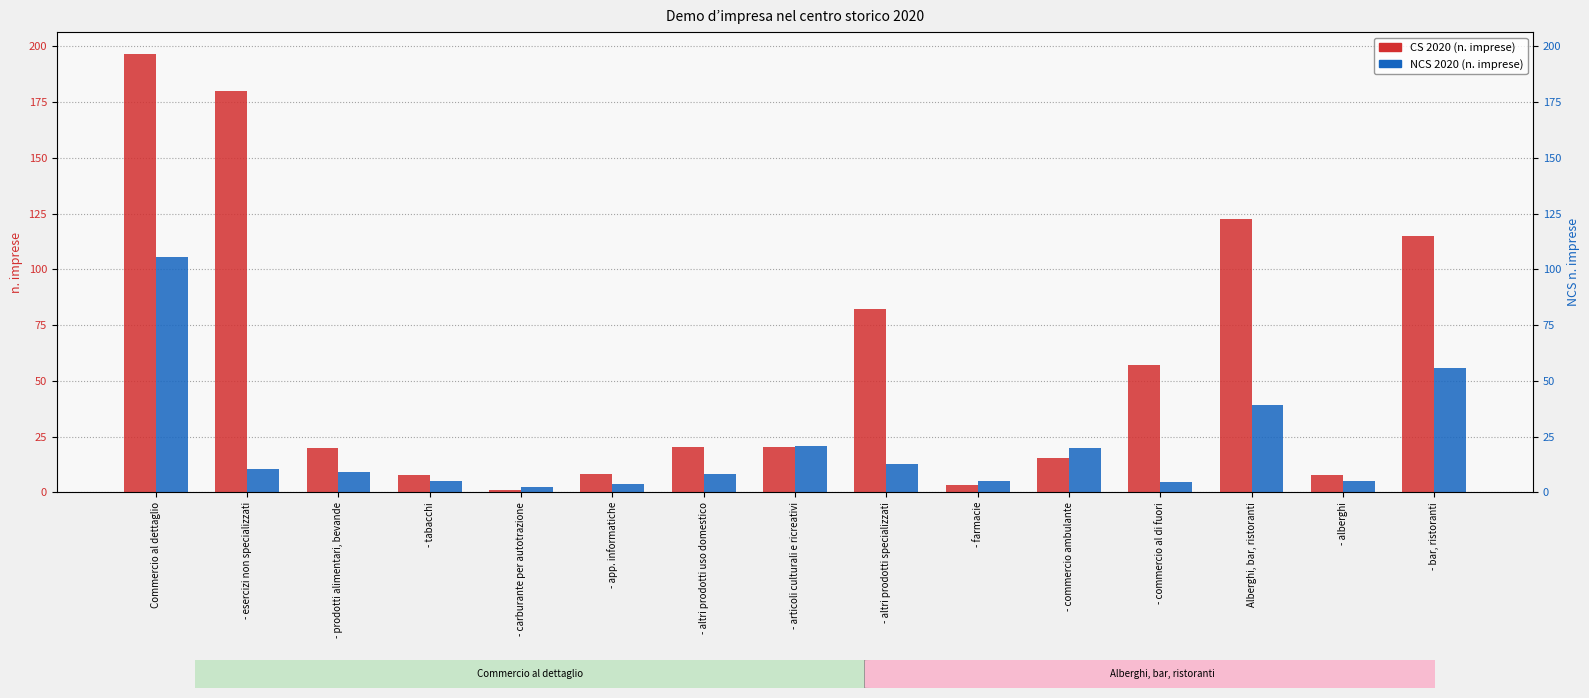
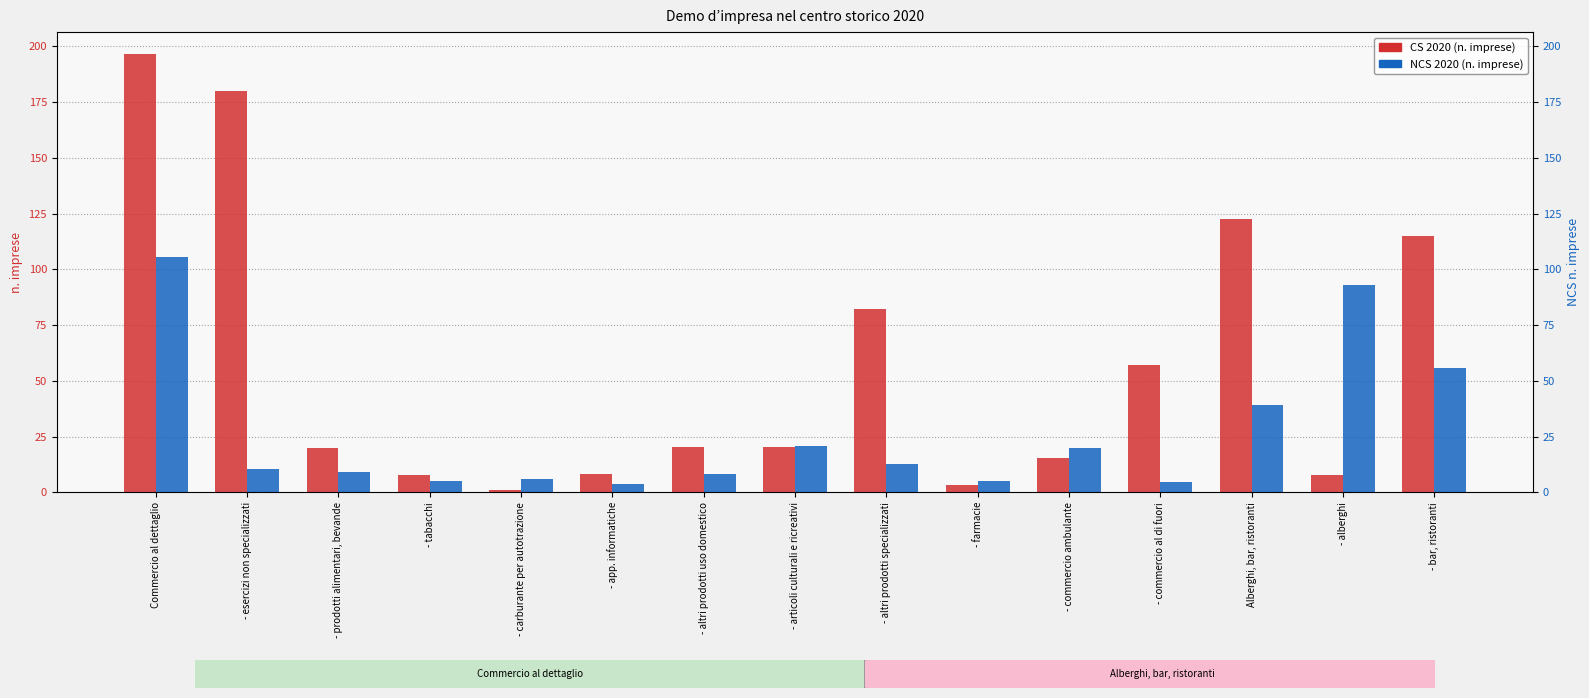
NCS 2020 (n. imprese), - carburante per autotrazione: 2 -> 6
NCS 2020 (n. imprese), - alberghi: 5 -> 93
